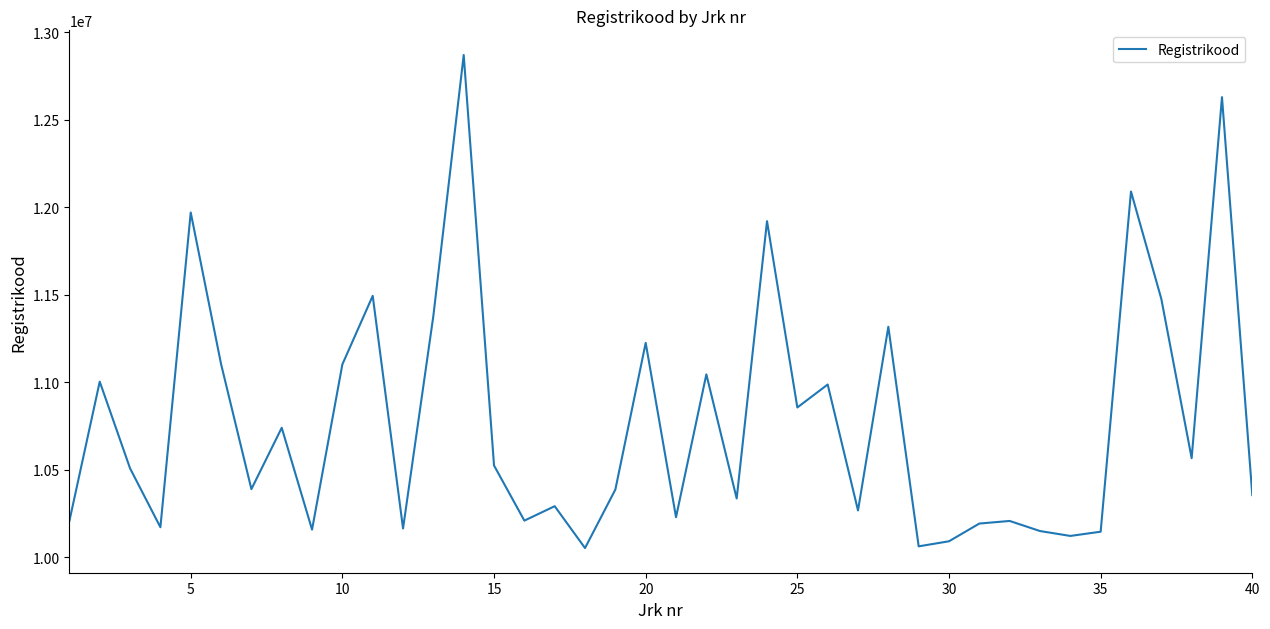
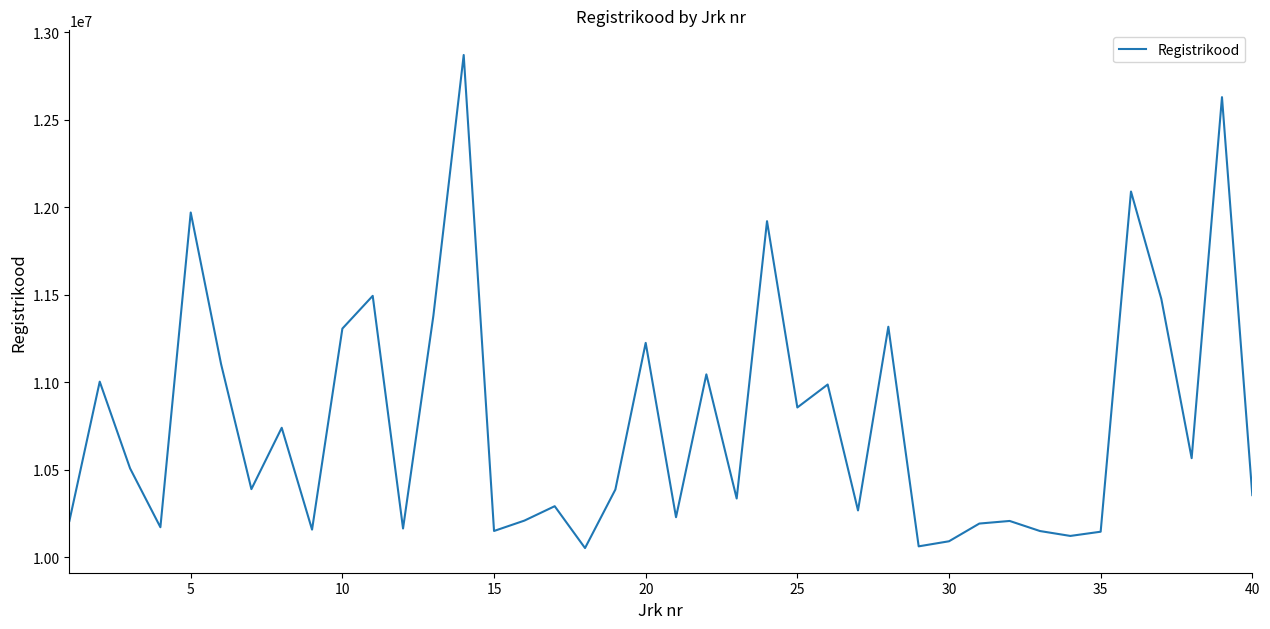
10: 11100000 -> 11310000
15: 10520000 -> 10150000
